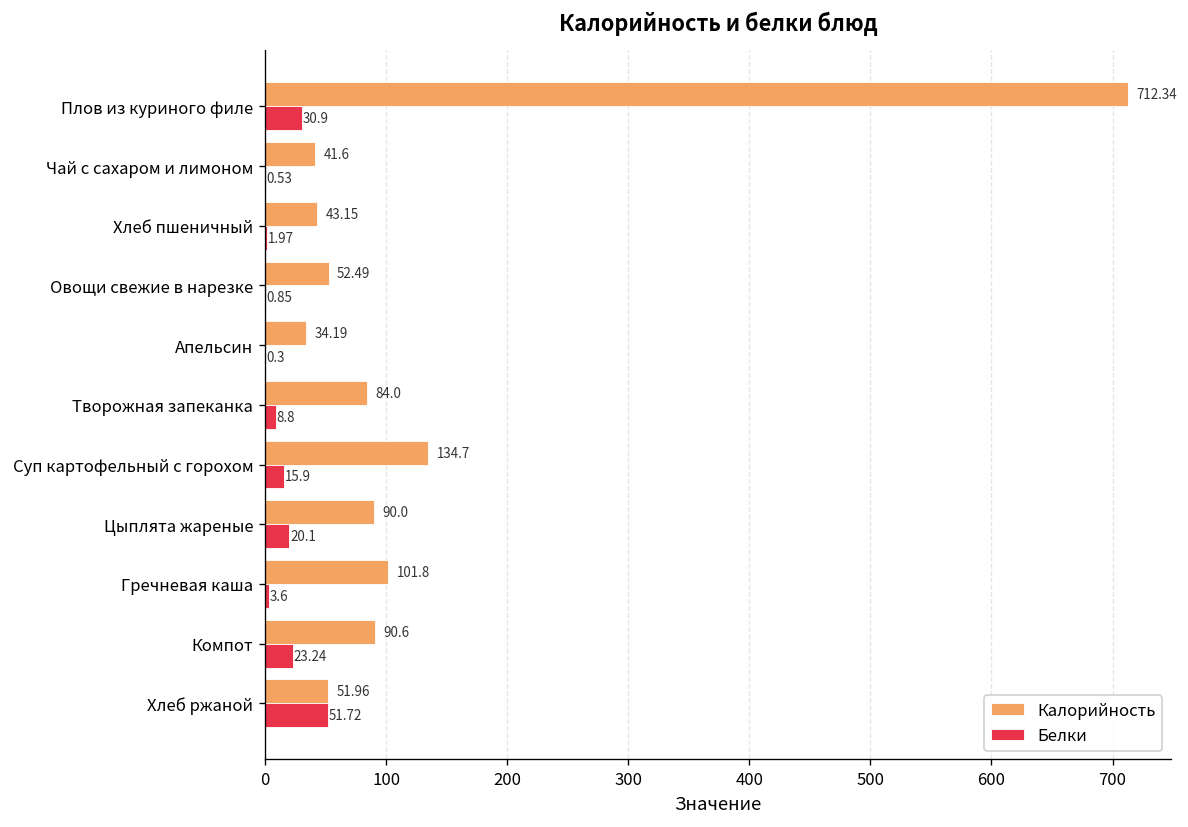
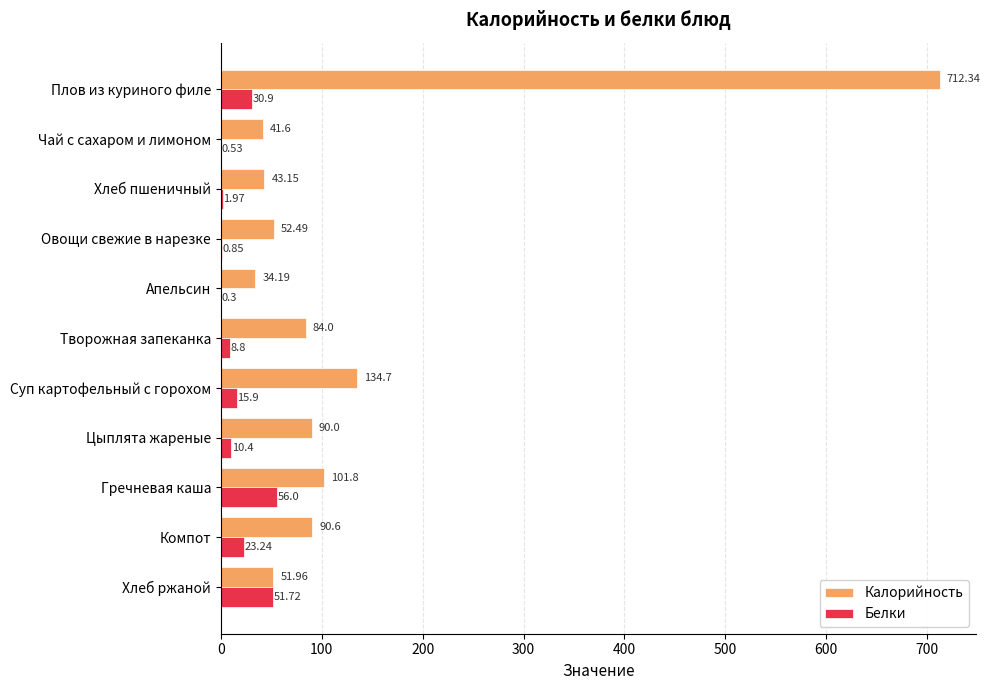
Белки, Цыплята жареные: 20.1 -> 10.4
Белки, Гречневая каша: 3.6 -> 56.0
